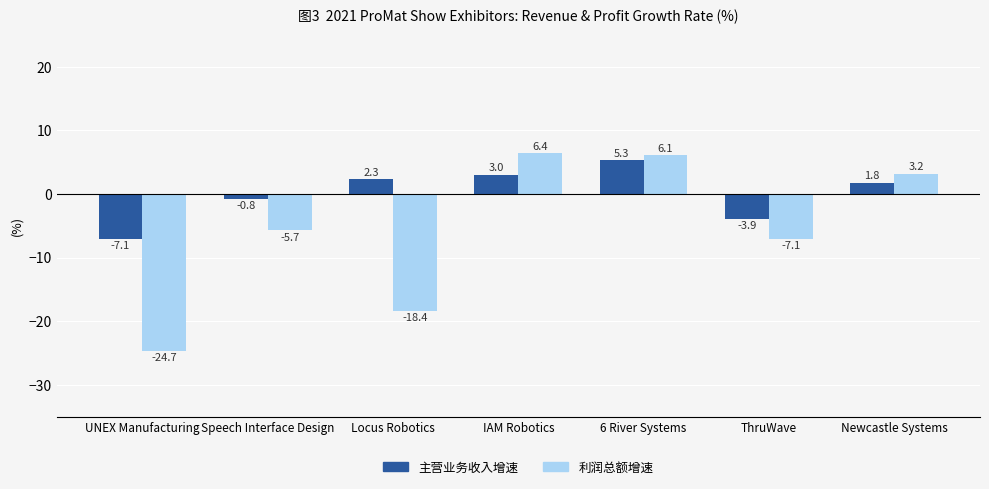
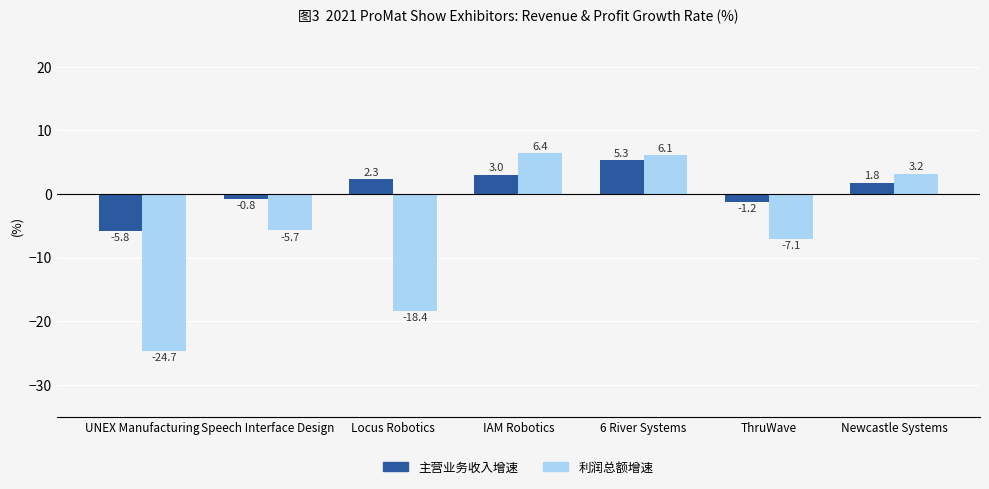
主营业务收入增速, UNEX Manufacturing: -7.1 -> -5.8
主营业务收入增速, ThruWave: -3.9 -> -1.2
